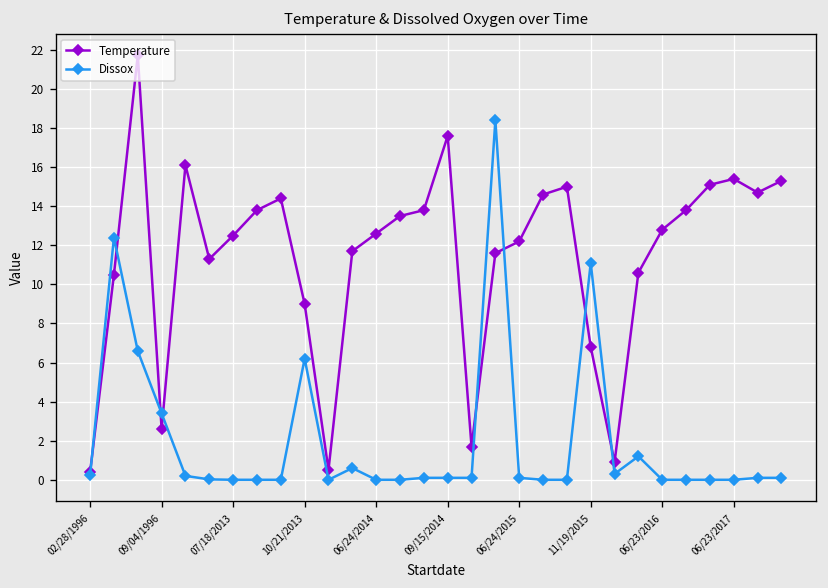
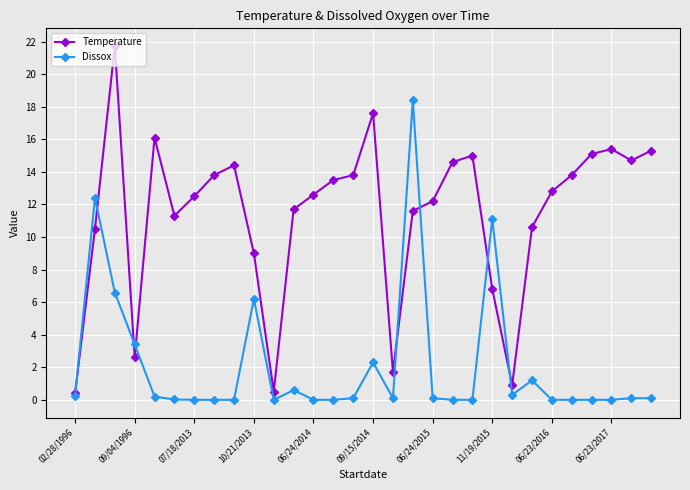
Dissox, 09/15/2014: 0.1 -> 2.3
